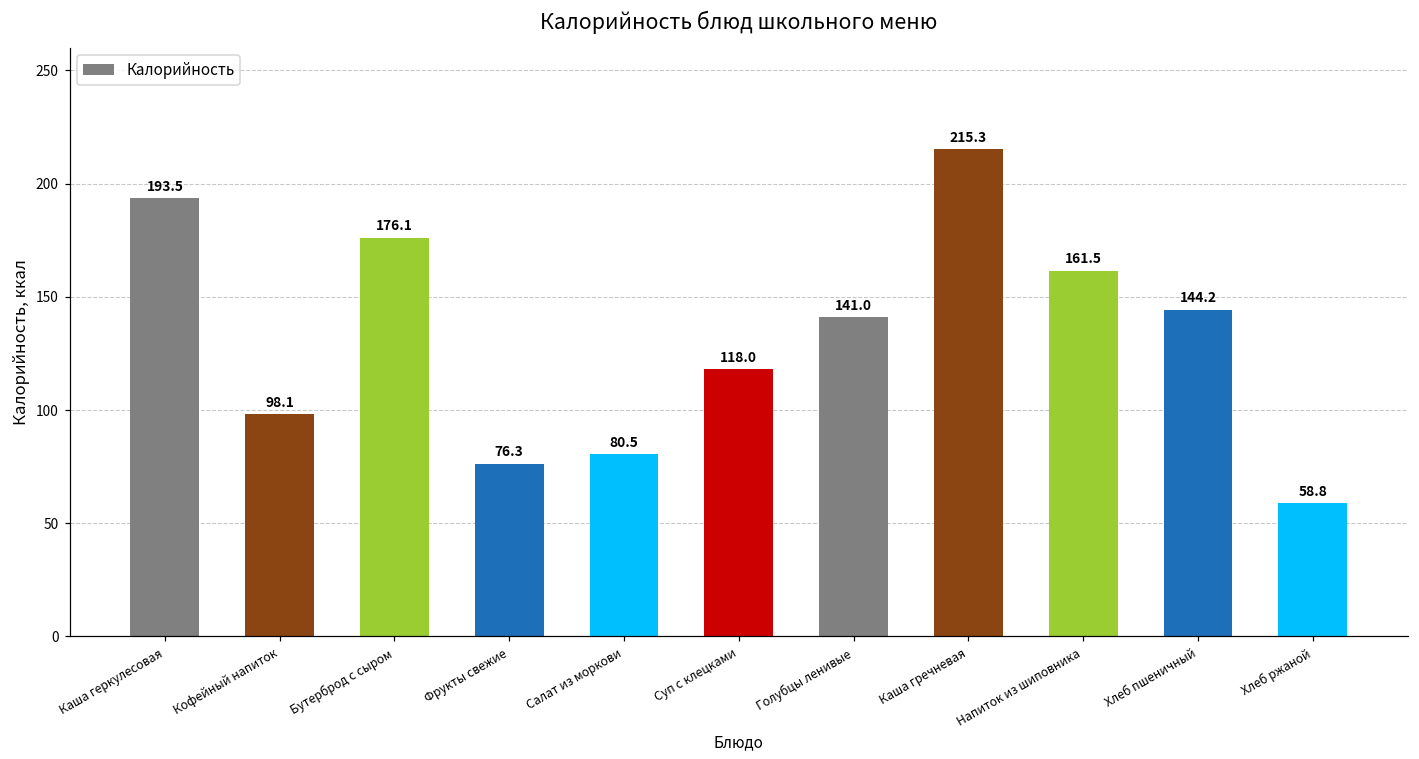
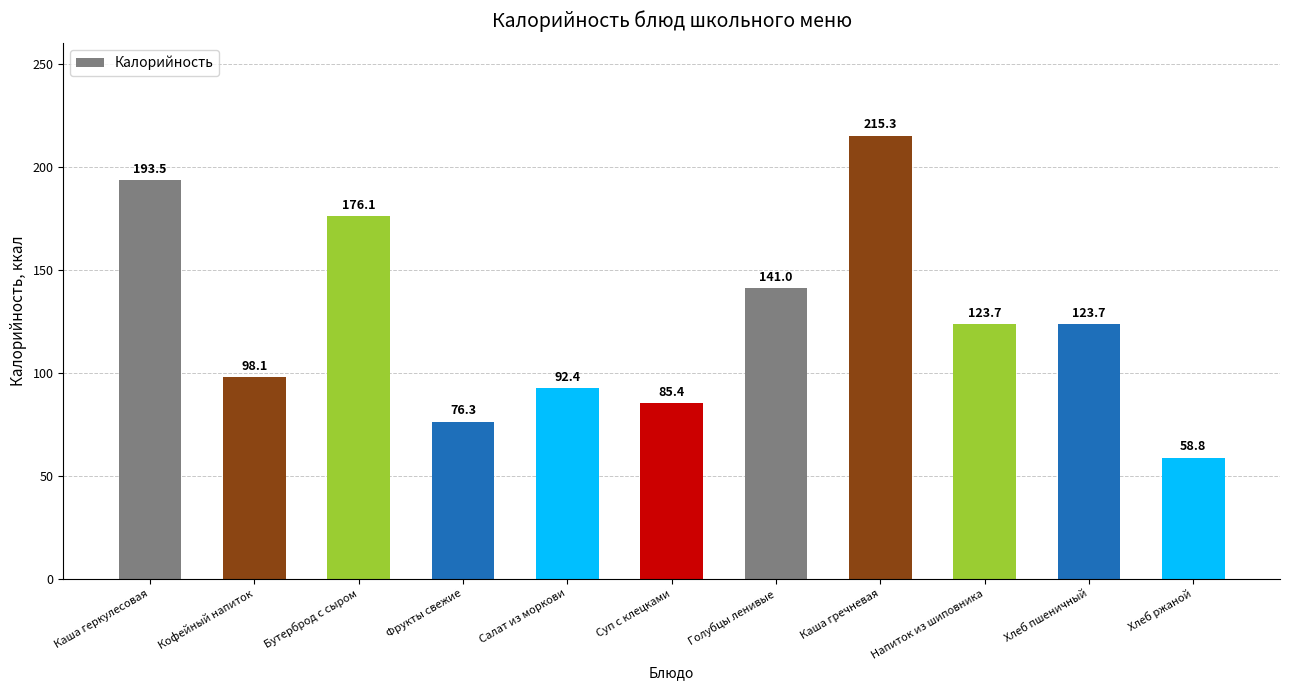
Салат из моркови: 80.5 -> 92.4
Суп с клецками: 118.0 -> 85.4
Напиток из шиповника: 161.5 -> 123.7
Хлеб пшеничный: 144.2 -> 123.7
